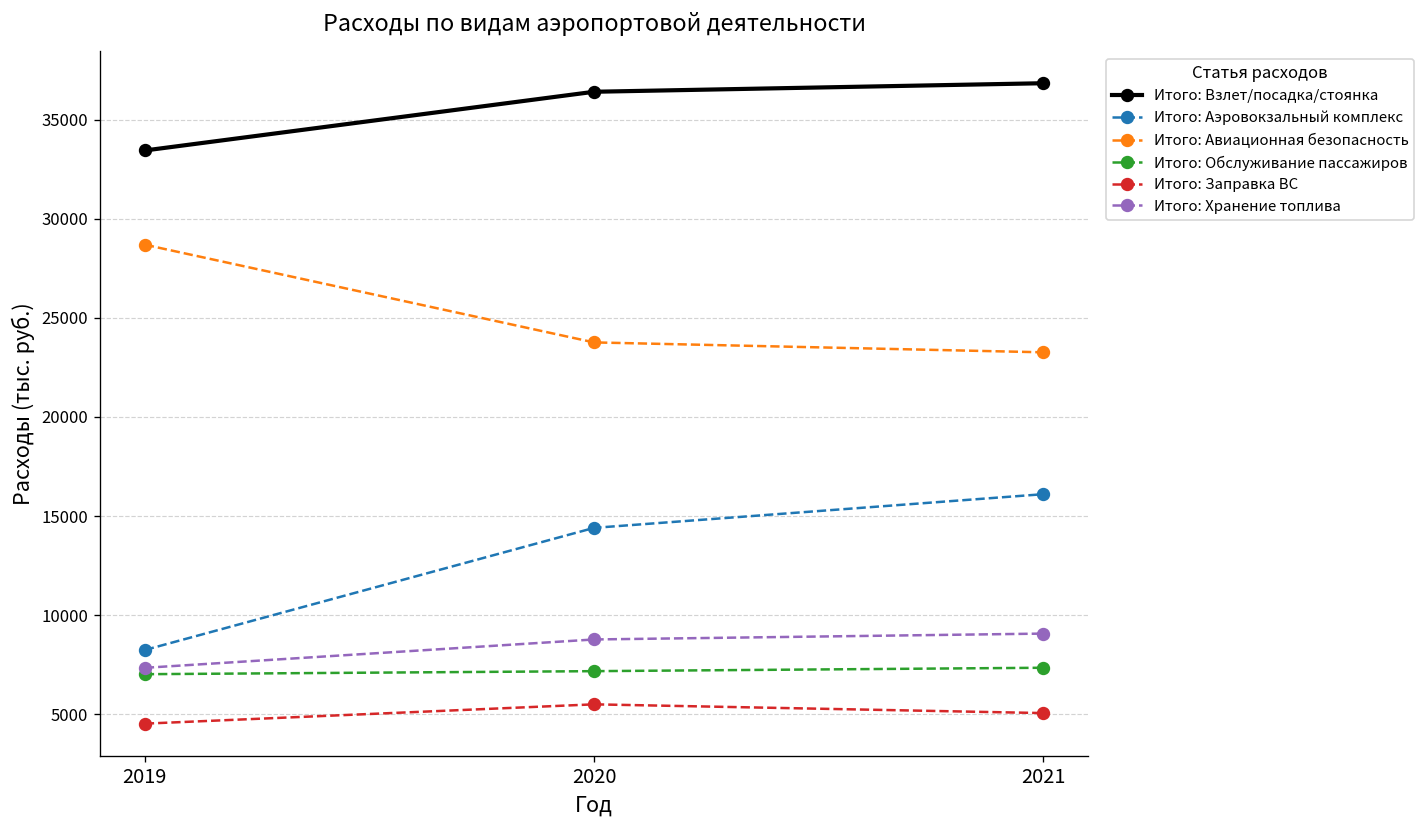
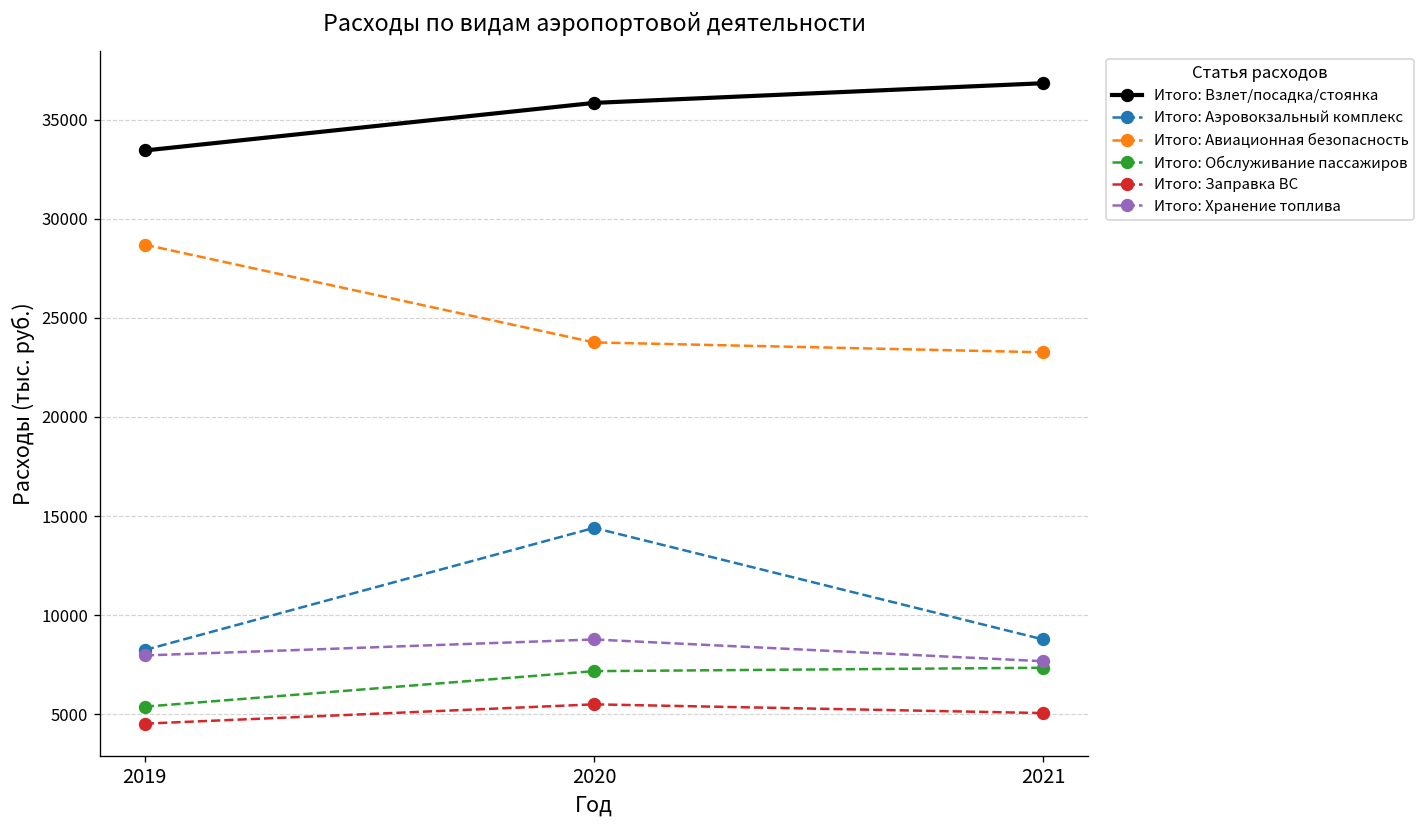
Итого: Обслуживание пассажиров, 2019: 7000 -> 5400
Итого: Хранение топлива, 2019: 7300 -> 8000
Итого: Взлет/посадка/стоянка, 2020: 36400 -> 35800
Итого: Аэровокзальный комплекс, 2021: 16100 -> 8800
Итого: Хранение топлива, 2021: 9100 -> 7700
